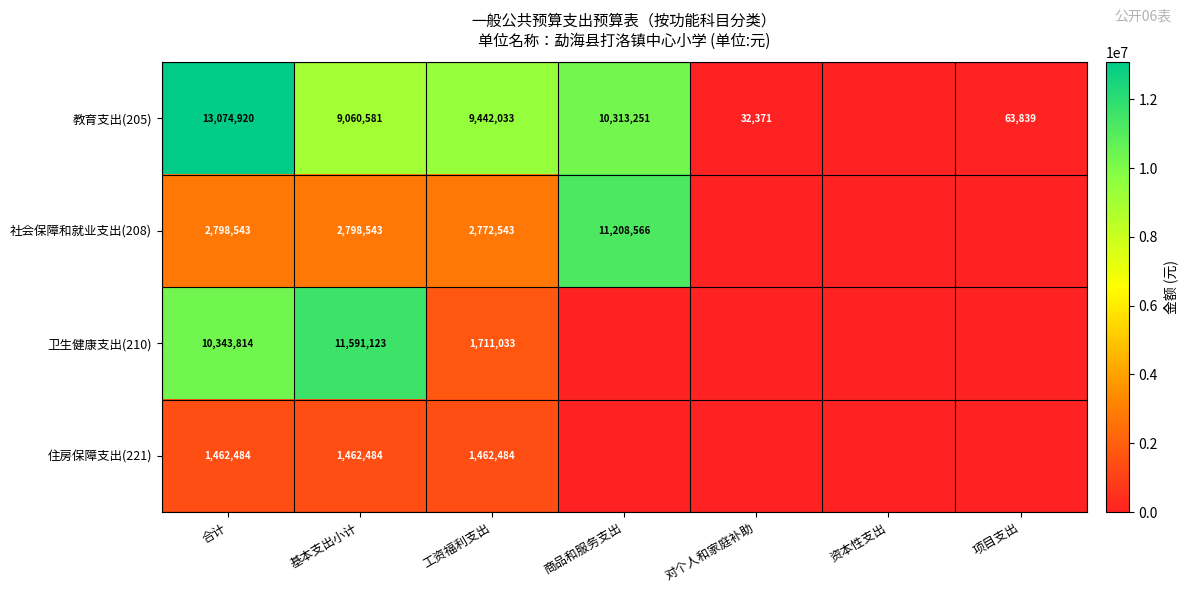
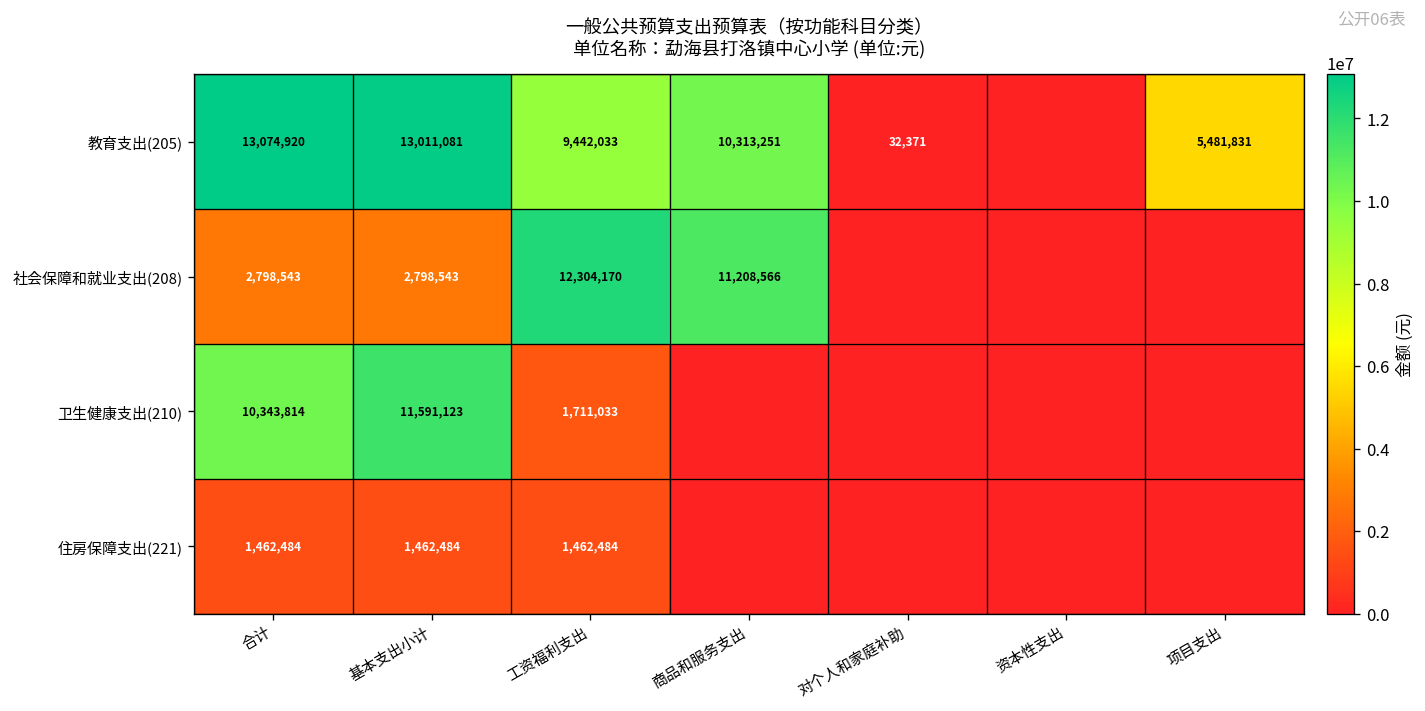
教育支出(205), 基本支出小计: 9,060,581 -> 13,011,081
教育支出(205), 项目支出: 63,839 -> 5,481,831
社会保障和就业支出(208), 工资福利支出: 2,772,543 -> 12,304,170
